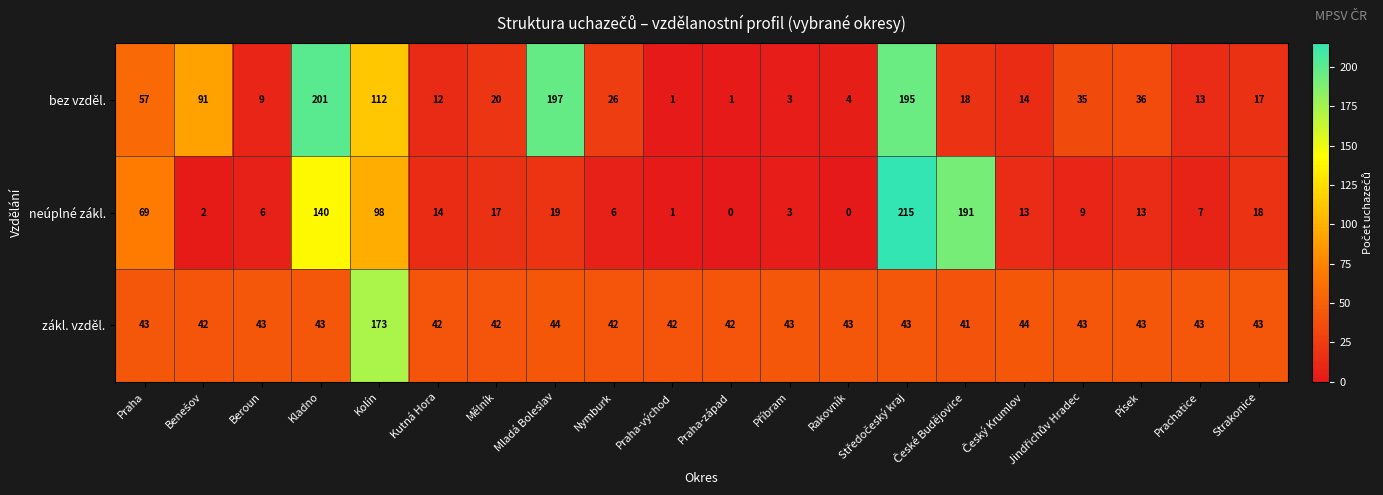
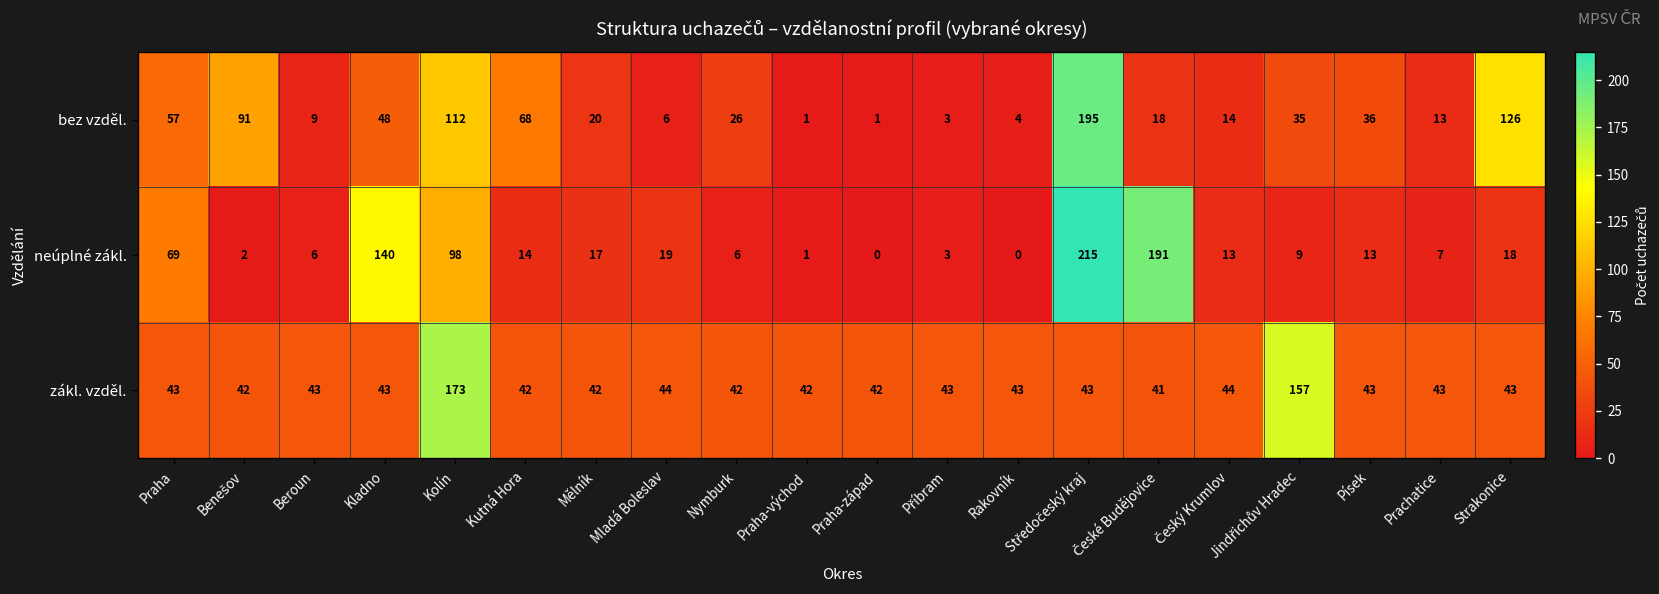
bez vzděl., Kladno: 201 -> 48
bez vzděl., Kutná Hora: 12 -> 68
bez vzděl., Mladá Boleslav: 197 -> 6
bez vzděl., Strakonice: 17 -> 126
zákl. vzděl., Jindřichův Hradec: 43 -> 157
